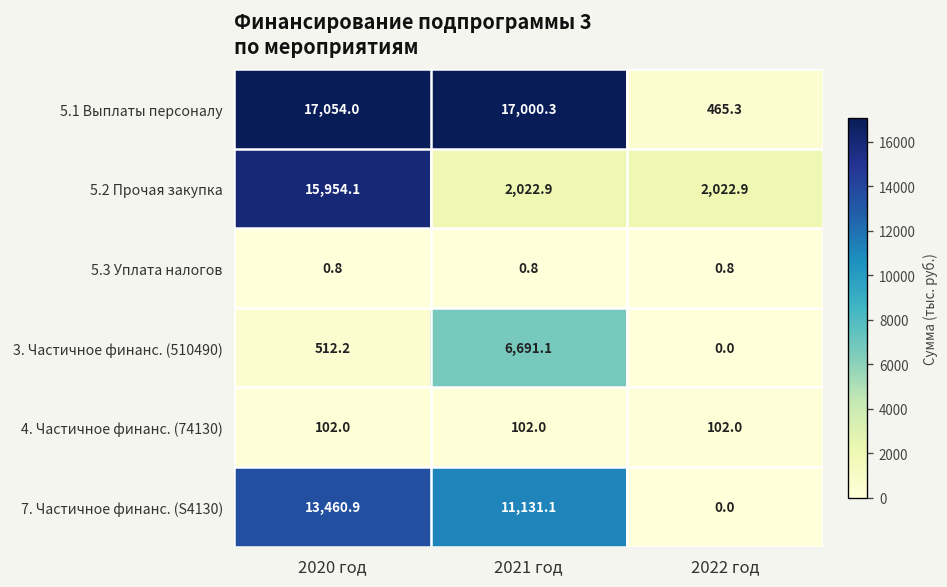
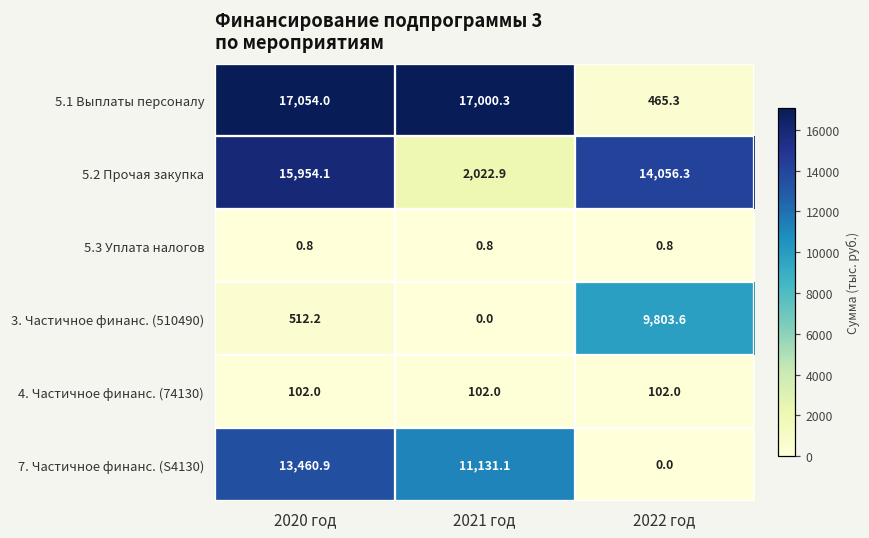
5.2 Прочая закупка, 2022 год: 2,022.9 -> 14,056.3
3. Частичное финанс. (510490), 2021 год: 6,691.1 -> 0.0
3. Частичное финанс. (510490), 2022 год: 0.0 -> 9,803.6
